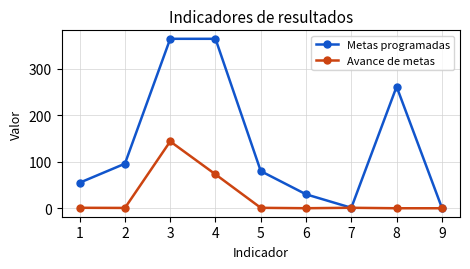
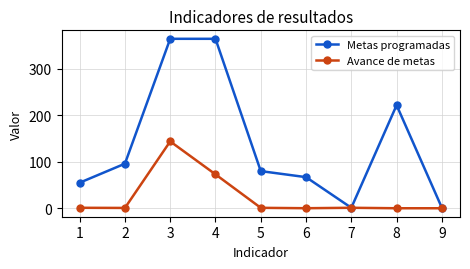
Metas programadas, 6: 30 -> 70
Metas programadas, 8: 260 -> 220
